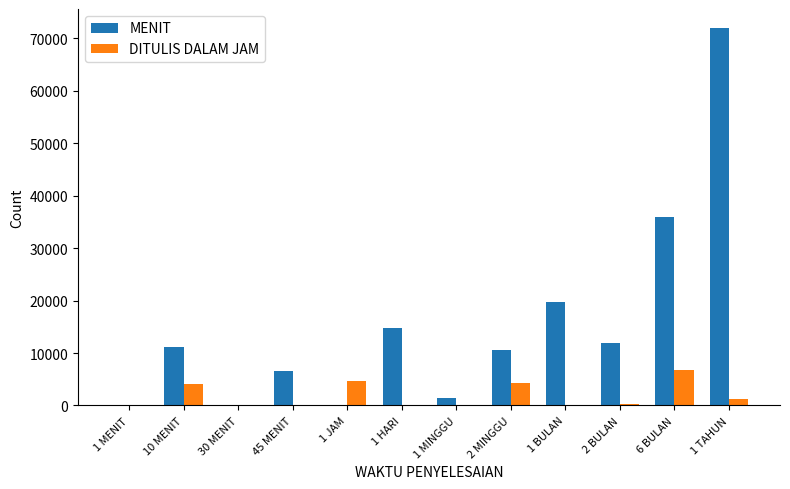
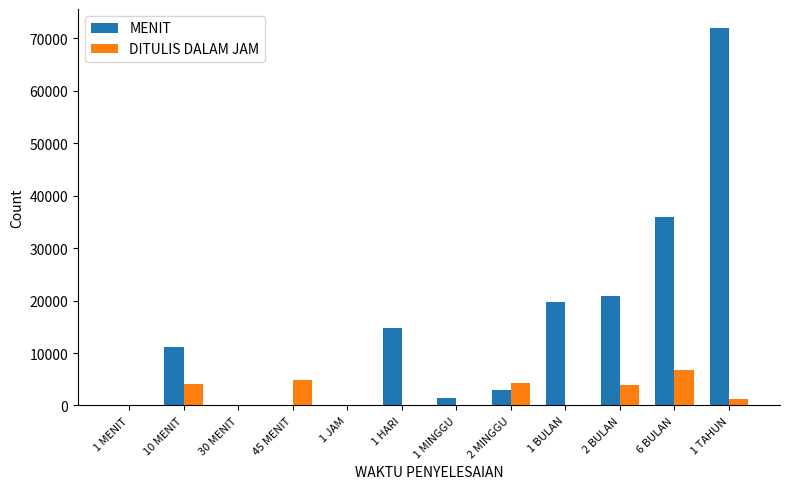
MENIT, 45 MENIT: 7000 -> 0
DITULIS DALAM JAM, 45 MENIT: 0 -> 5000
DITULIS DALAM JAM, 1 JAM: 5000 -> 0
MENIT, 2 MINGGU: 11000 -> 3000
MENIT, 2 BULAN: 12000 -> 21000
DITULIS DALAM JAM, 2 BULAN: 0 -> 4000
